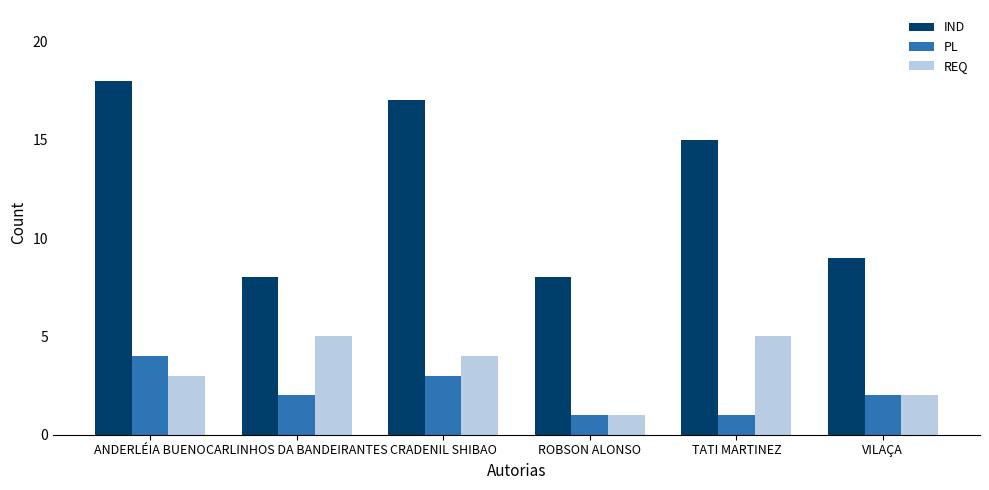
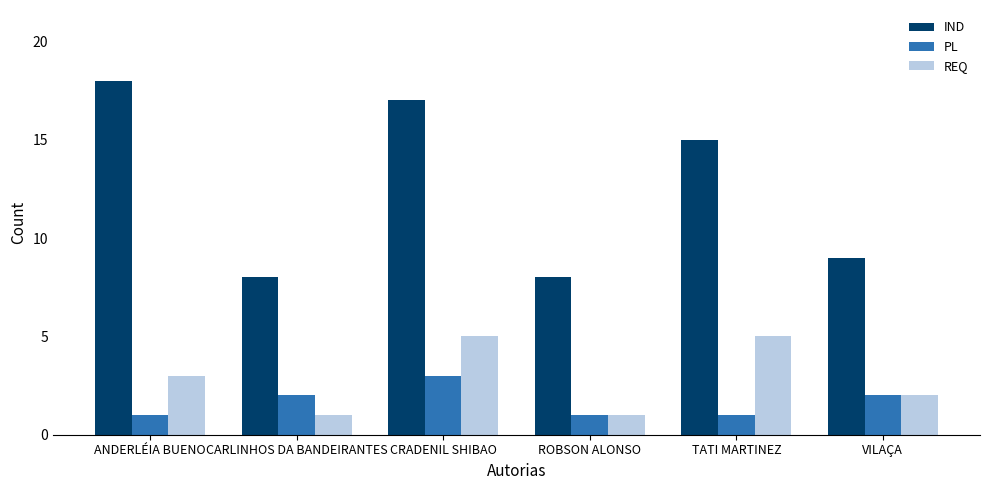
PL, ANDERLÉIA BUENO: 4 -> 1
REQ, CARLINHOS DA BANDEIRANTES: 5 -> 1
REQ, CRADENIL SHIBAO: 4 -> 5
